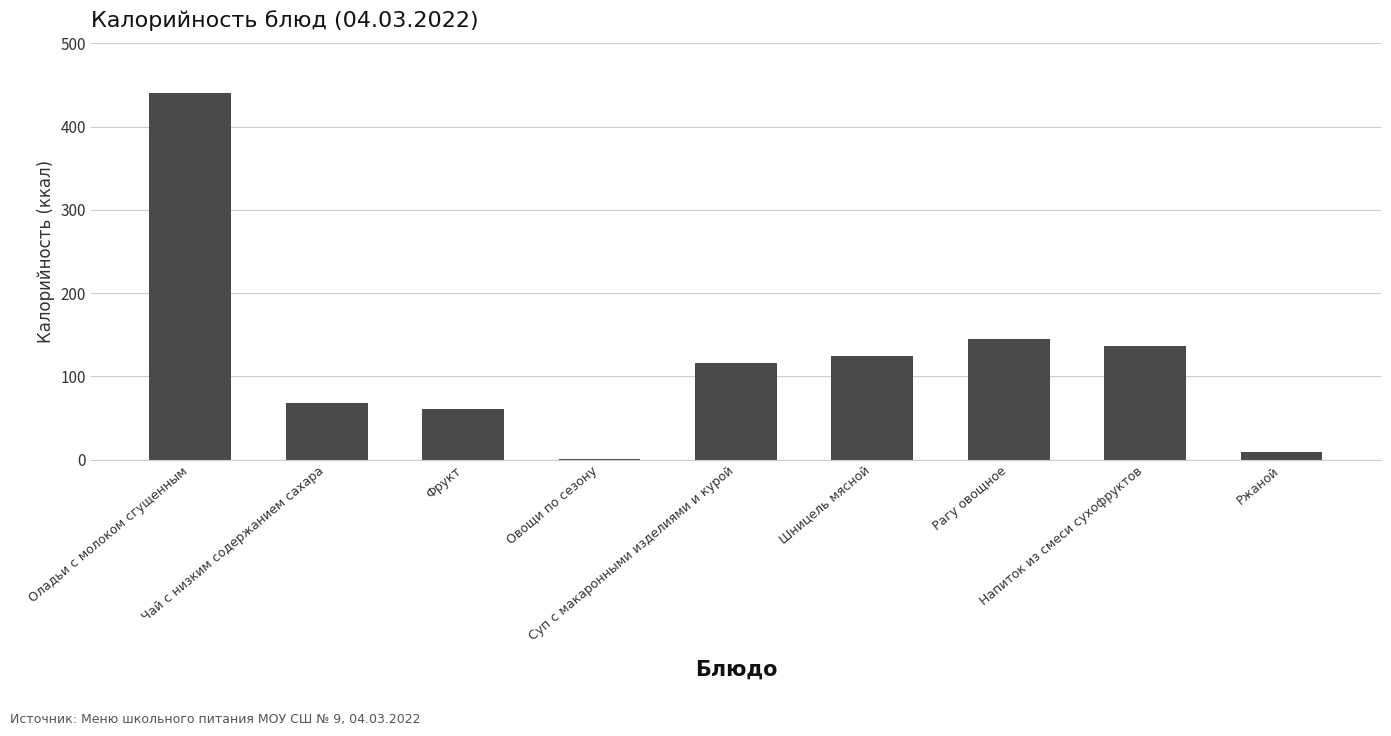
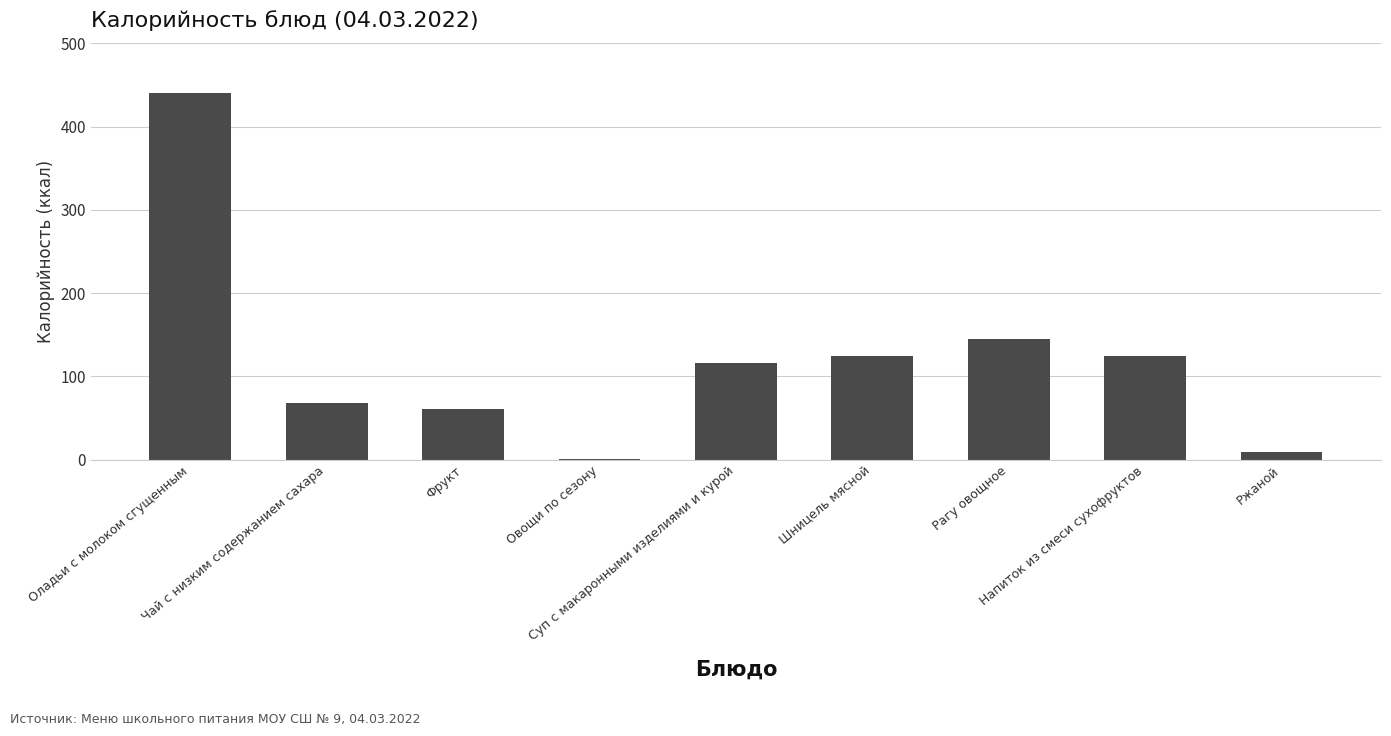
Напиток из смеси сухофруктов: 140 -> 120
